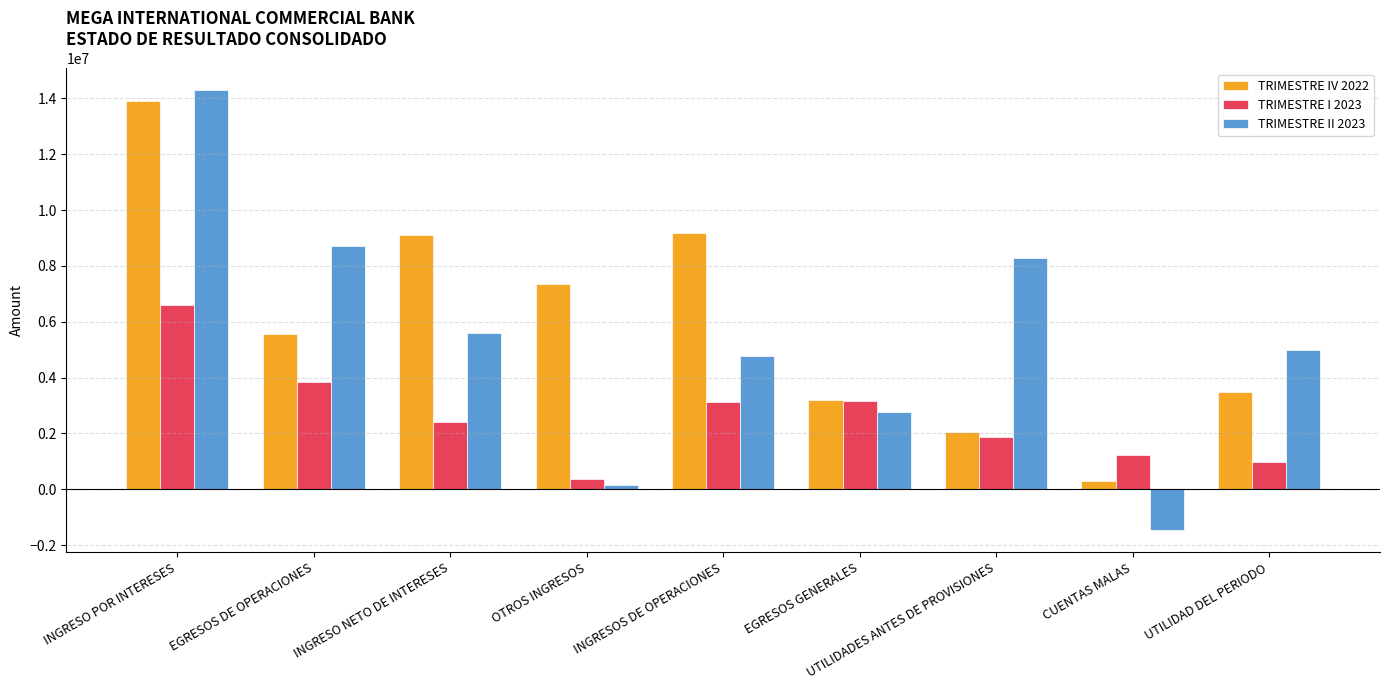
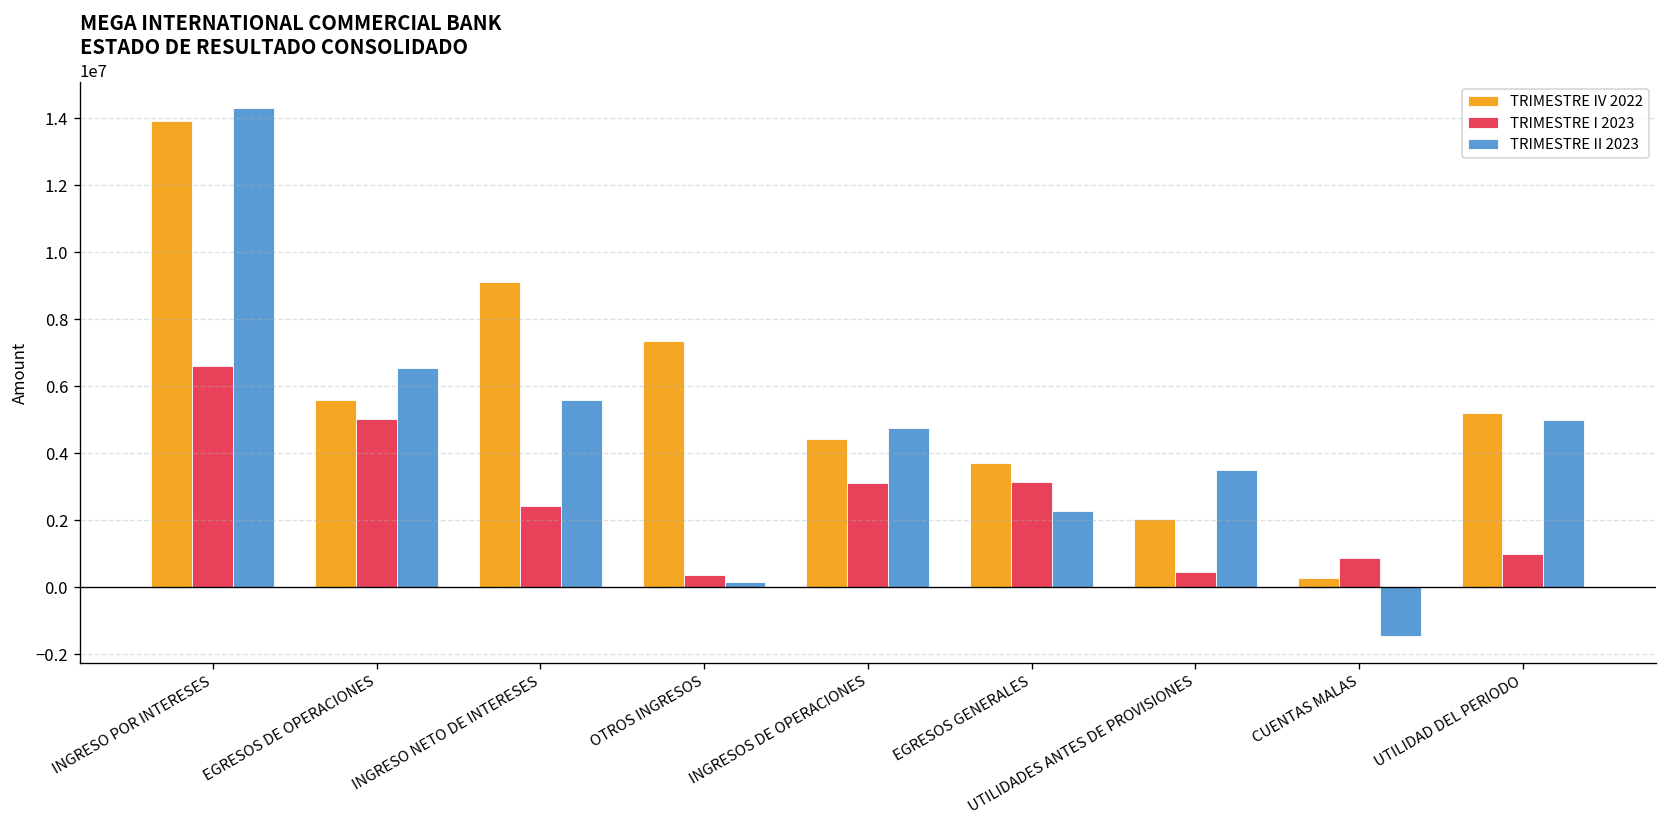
TRIMESTRE I 2023, EGRESOS DE OPERACIONES: 3800000 -> 5000000
TRIMESTRE II 2023, EGRESOS DE OPERACIONES: 8700000 -> 6500000
TRIMESTRE IV 2022, INGRESOS DE OPERACIONES: 9200000 -> 4400000
TRIMESTRE IV 2022, EGRESOS GENERALES: 3200000 -> 3700000
TRIMESTRE II 2023, EGRESOS GENERALES: 2800000 -> 2300000
TRIMESTRE I 2023, UTILIDADES ANTES DE PROVISIONES: 1900000 -> 500000
TRIMESTRE II 2023, UTILIDADES ANTES DE PROVISIONES: 8300000 -> 3500000
TRIMESTRE I 2023, CUENTAS MALAS: 1200000 -> 900000
TRIMESTRE IV 2022, UTILIDAD DEL PERIODO: 3500000 -> 5200000
